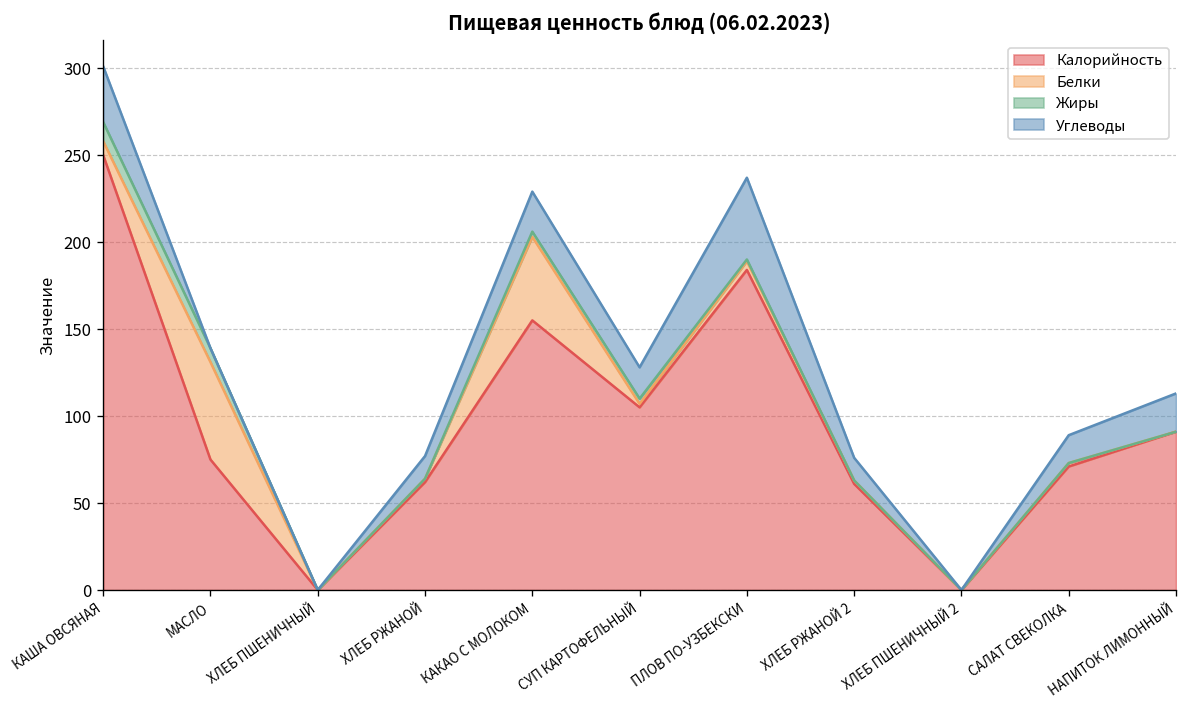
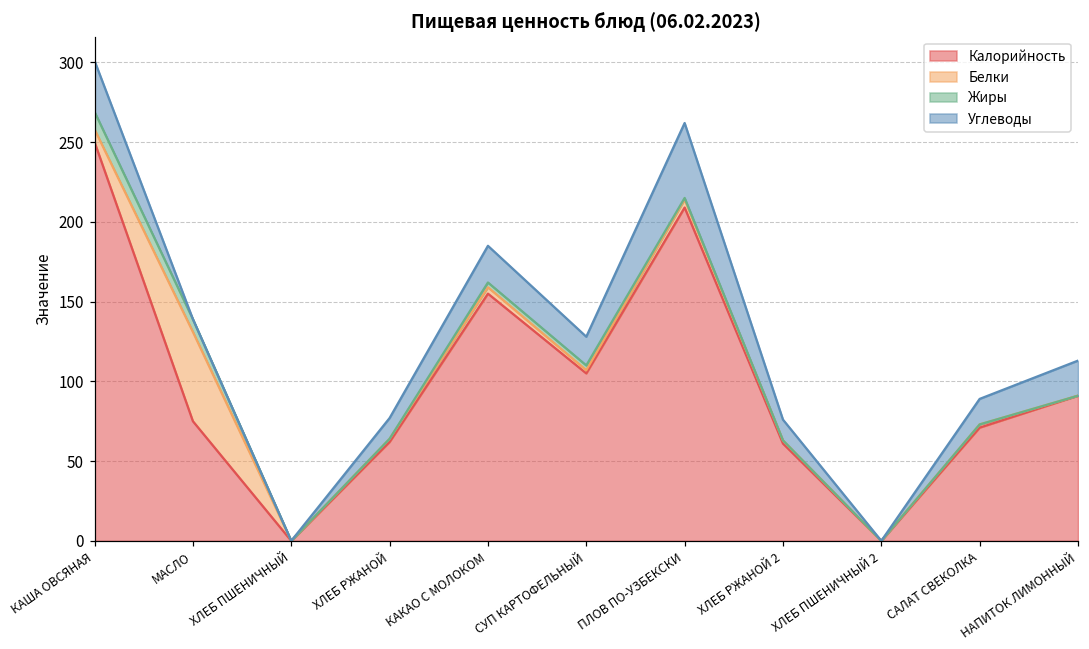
Белки, КАКАО С МОЛОКОМ: 48 -> 4
Калорийность, ПЛОВ ПО-УЗБЕКСКИ: 184 -> 209
